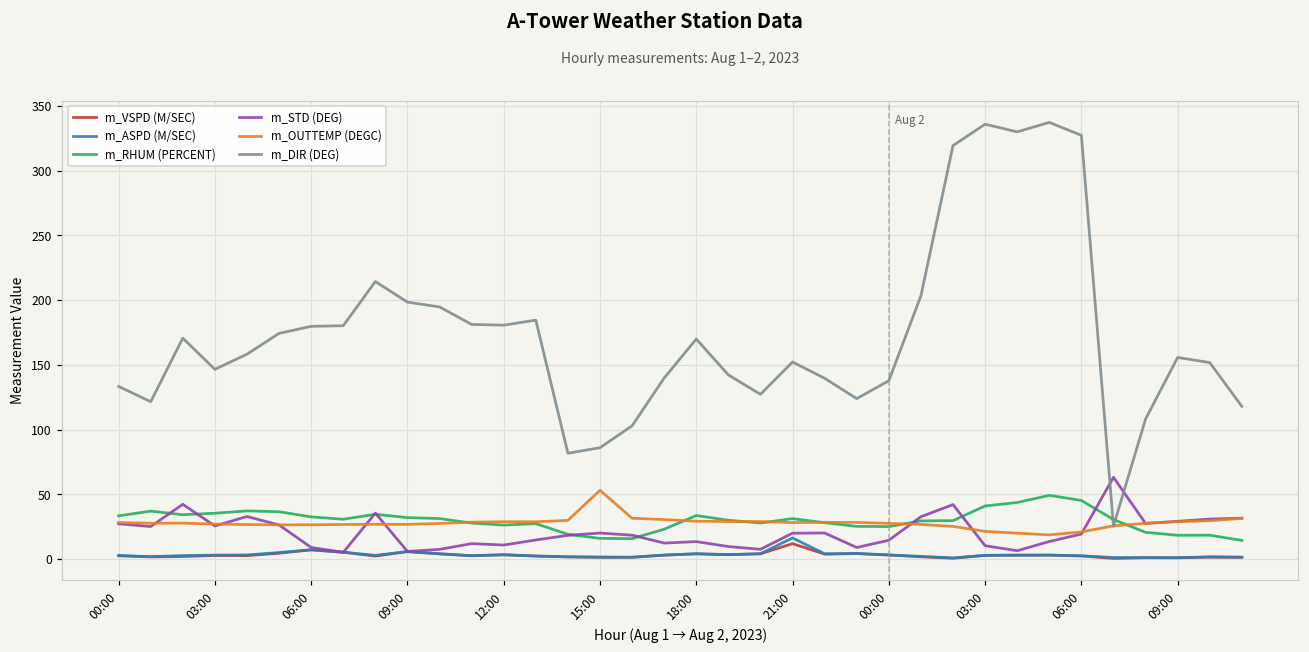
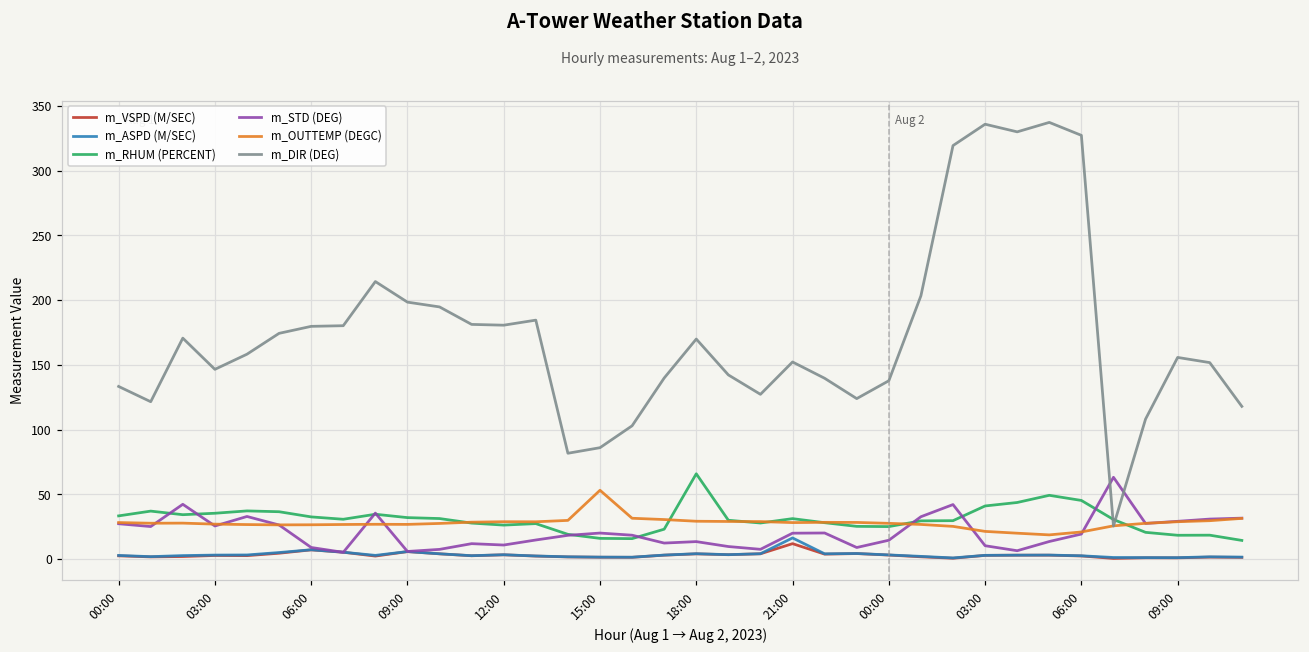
m_RHUM (PERCENT), 18:00: 34 -> 66
